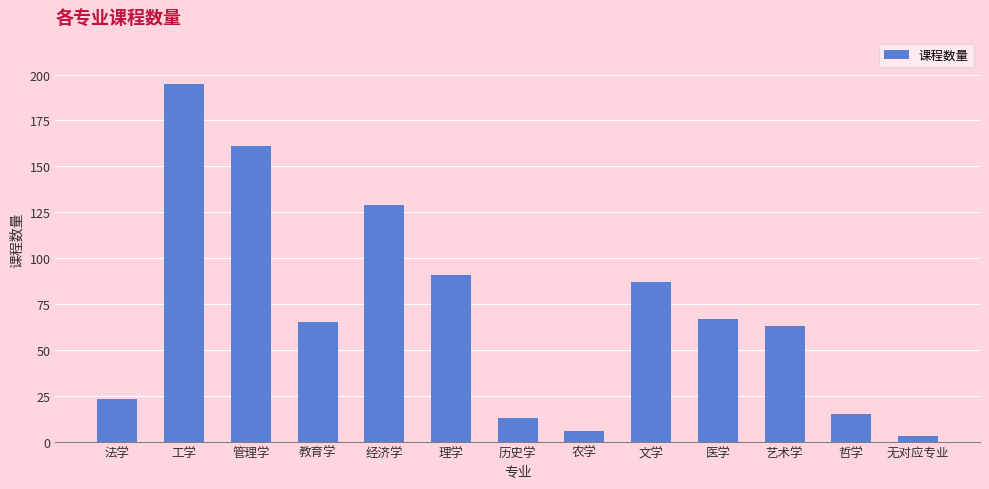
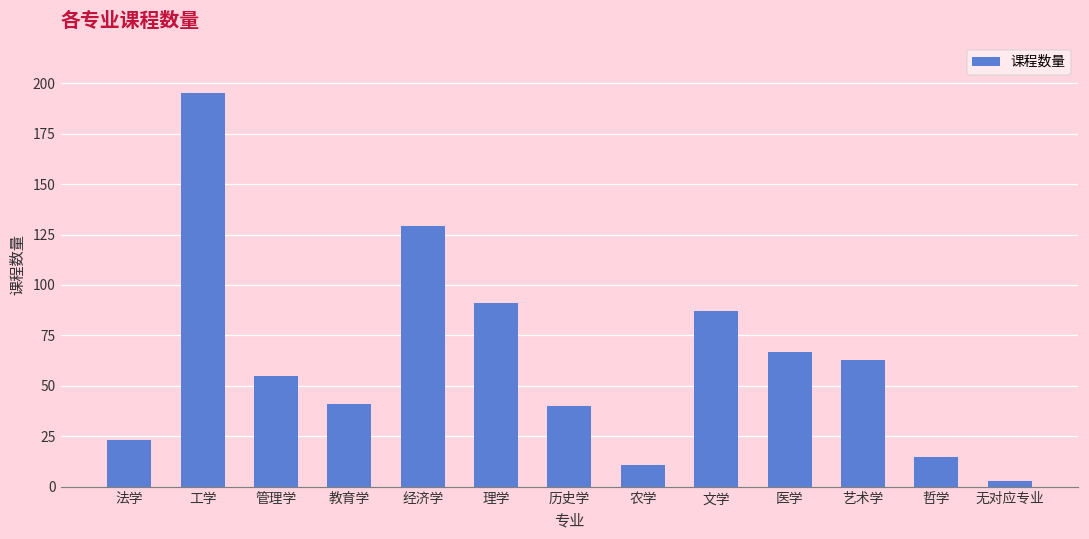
管理学: 161 -> 55
教育学: 65 -> 41
历史学: 13 -> 40
农学: 6 -> 11
